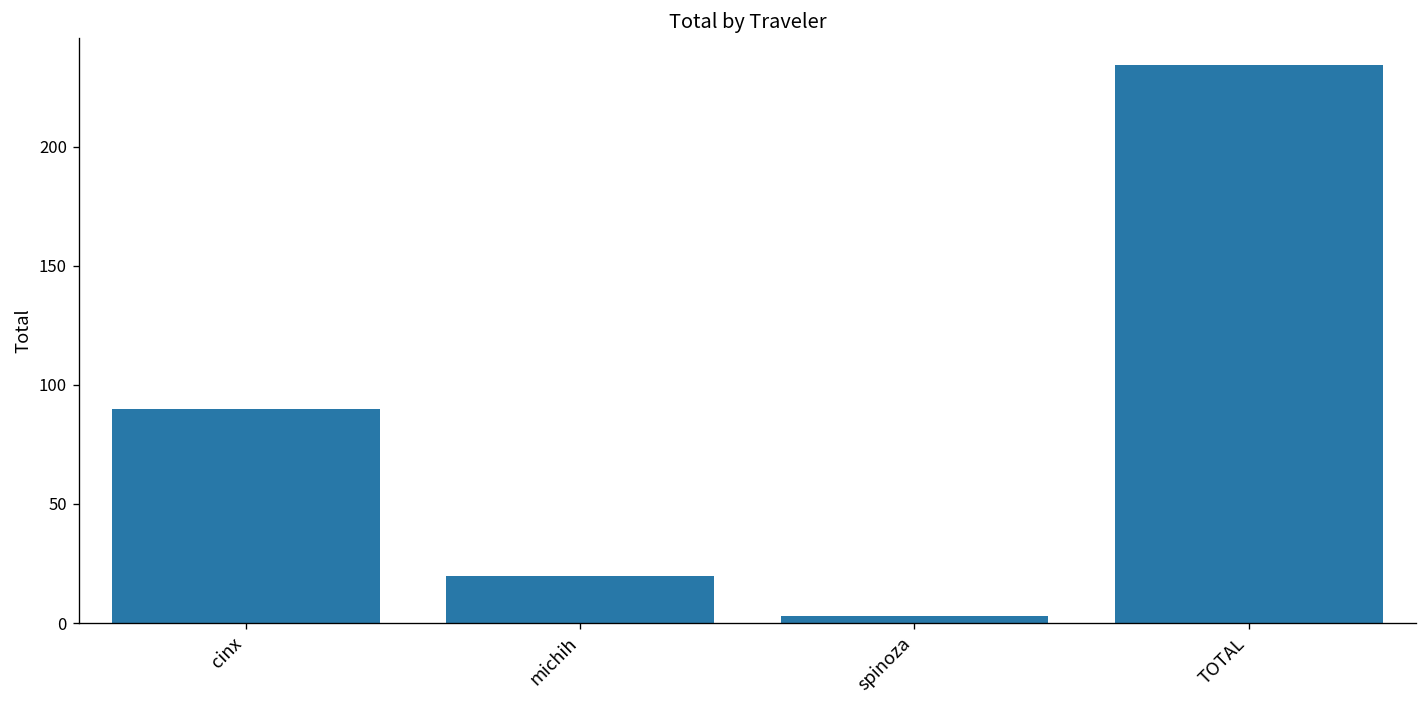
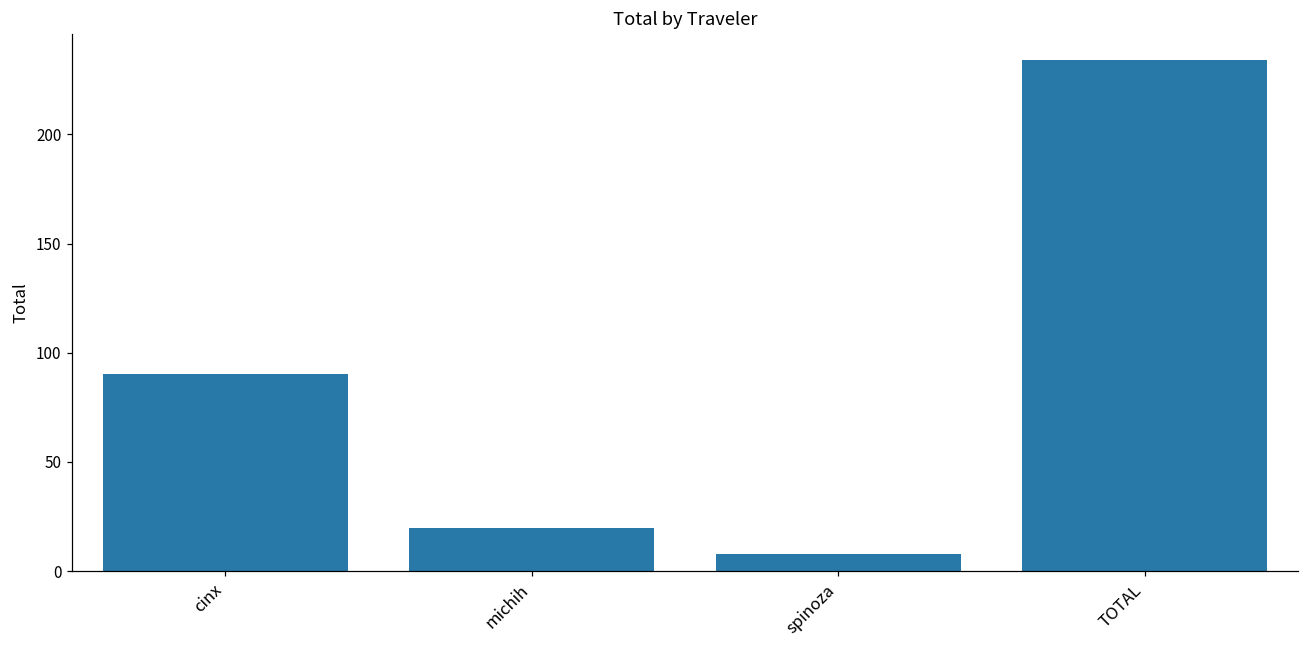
spinoza: 3 -> 8
